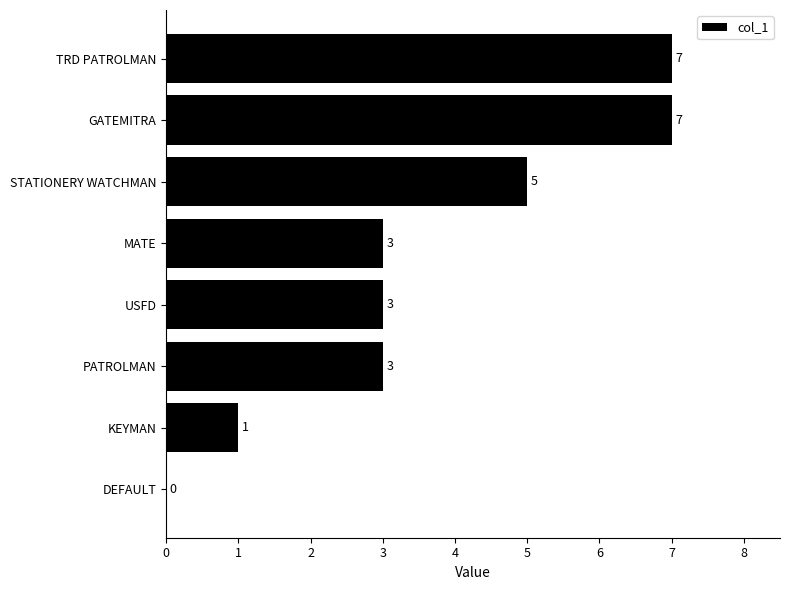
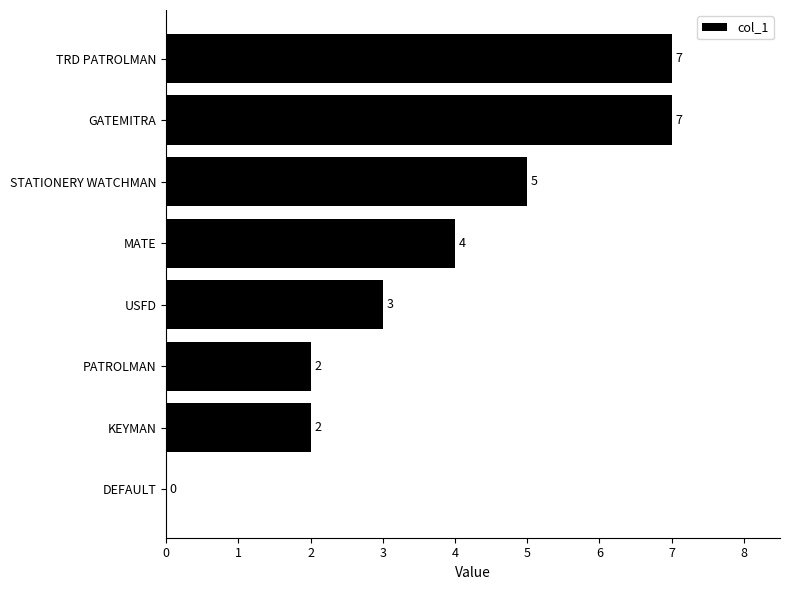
MATE: 3 -> 4
PATROLMAN: 3 -> 2
KEYMAN: 1 -> 2
